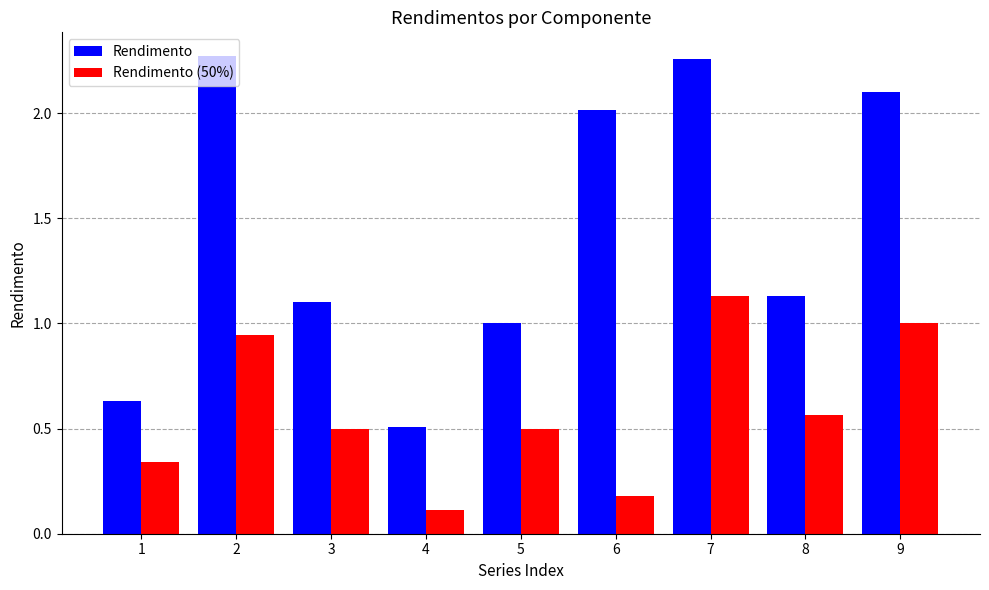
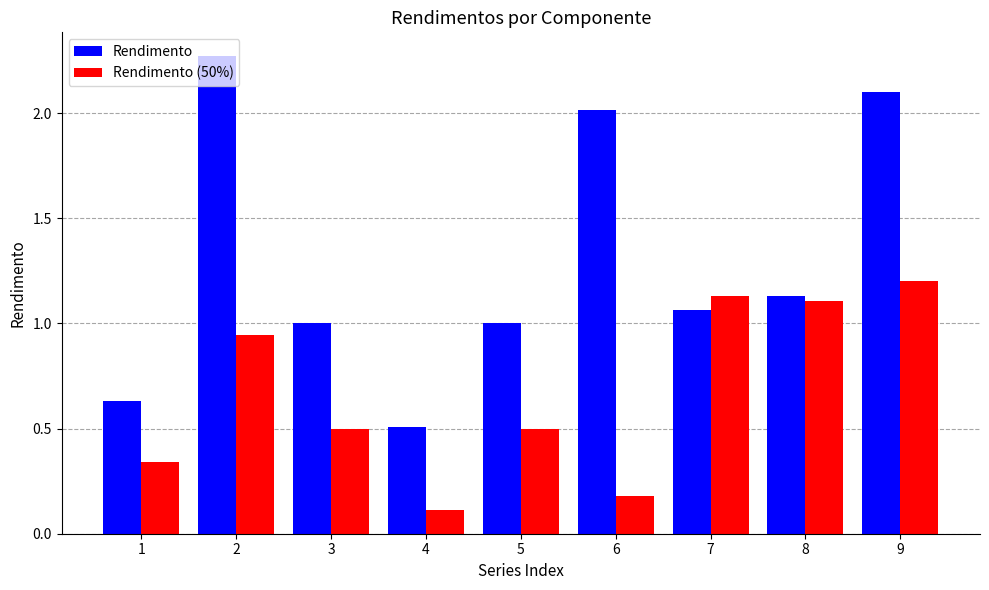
Rendimento, 3: 1.1 -> 1.0
Rendimento, 7: 2.26 -> 1.07
Rendimento (50%), 8: 0.57 -> 1.11
Rendimento (50%), 9: 1.0 -> 1.2
